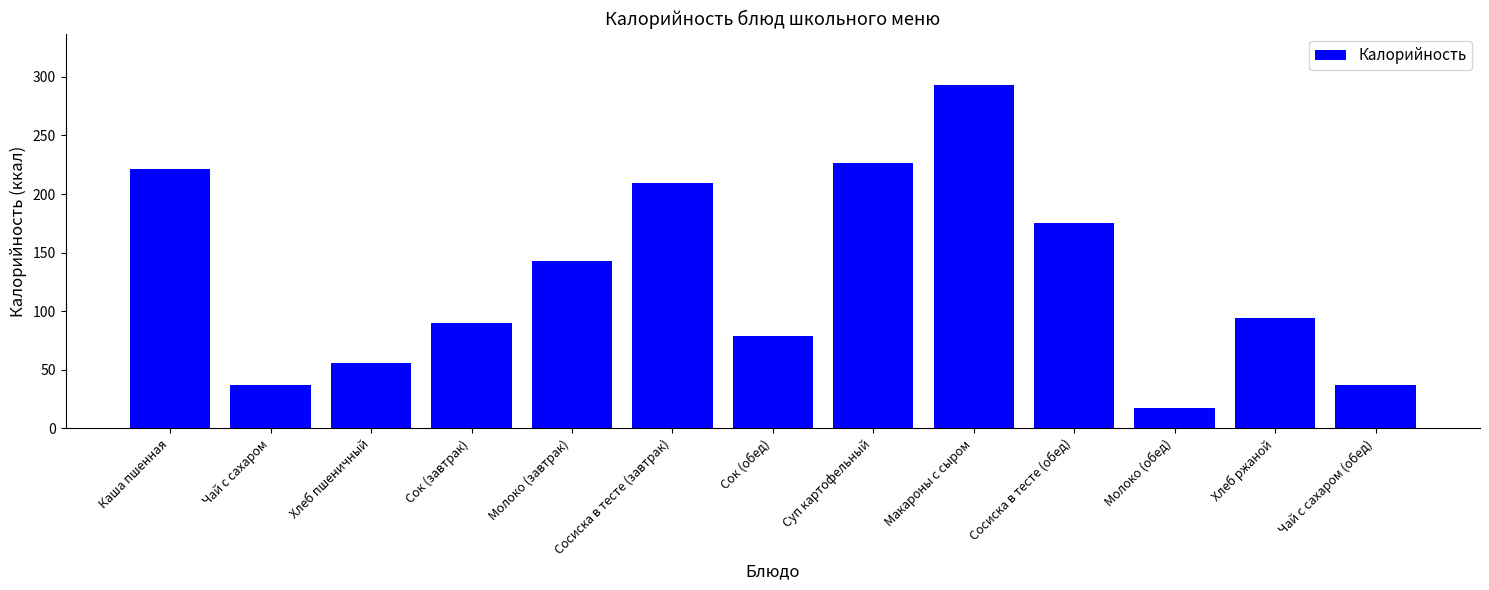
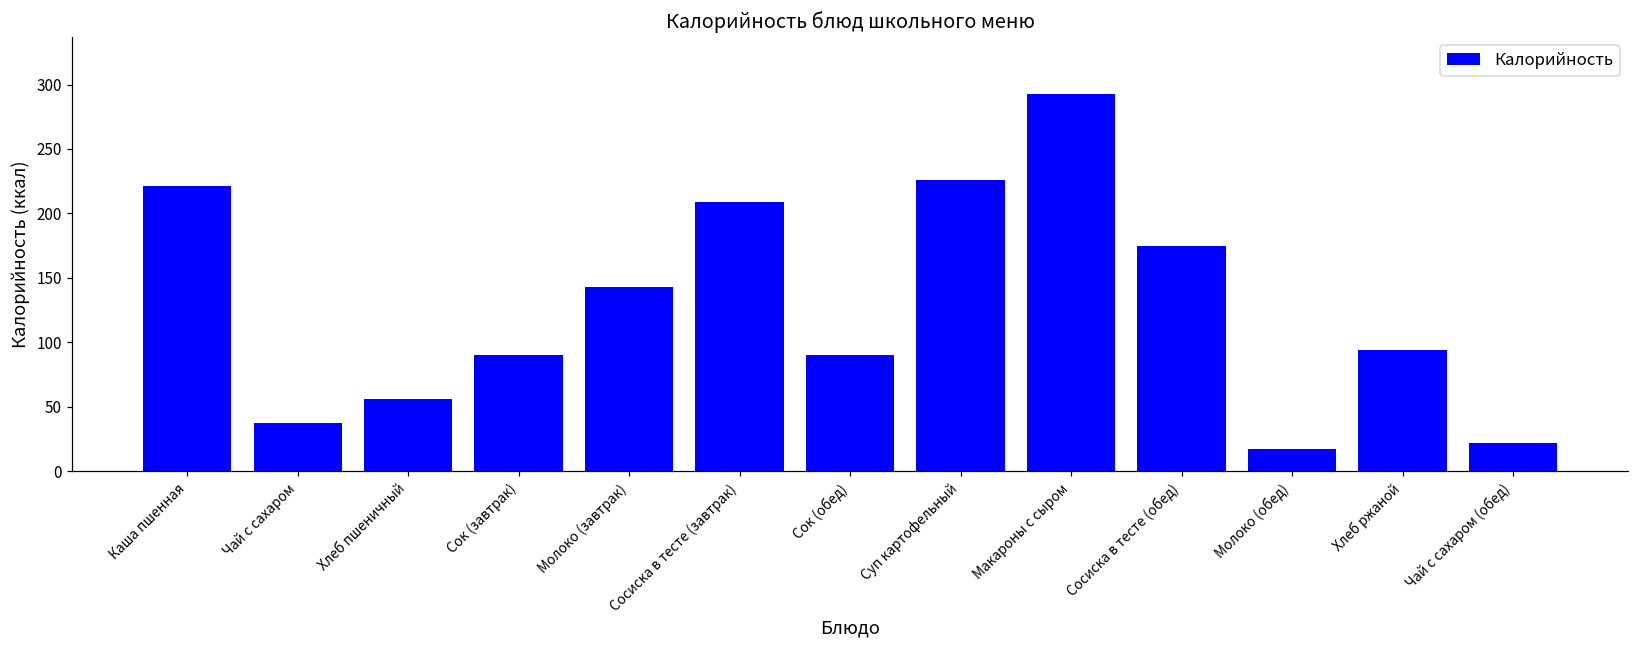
Сок (обед): 79 -> 90
Чай с сахаром (обед): 37 -> 22
